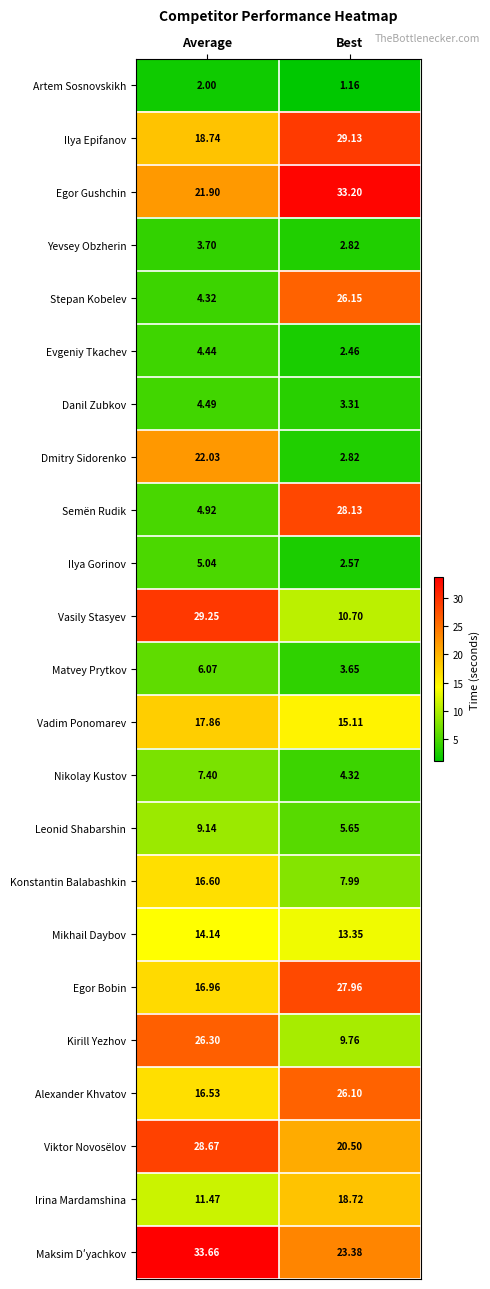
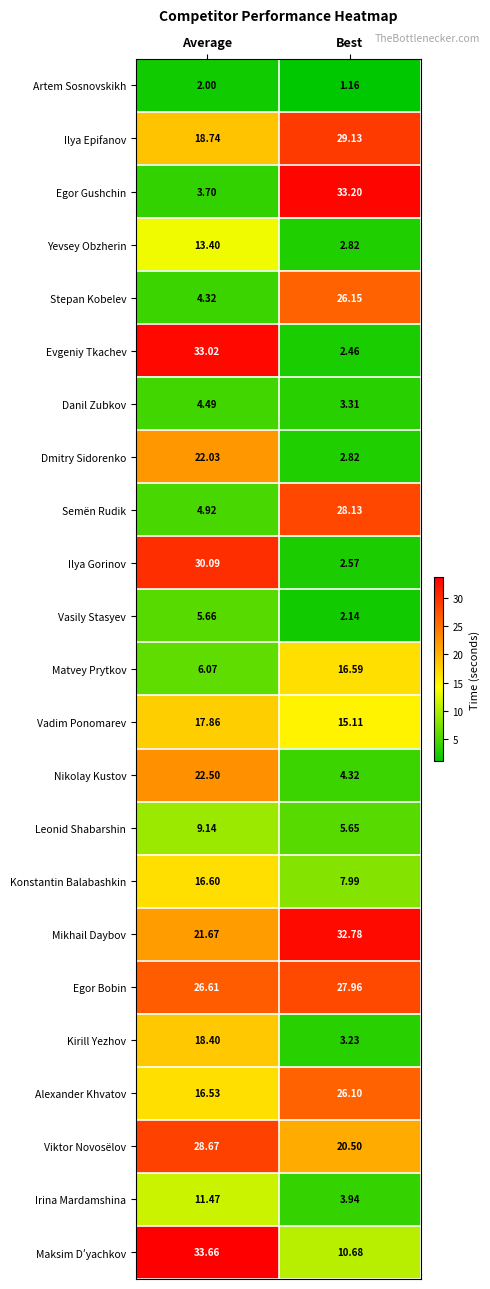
Egor Gushchin, Average: 21.90 -> 3.70
Yevsey Obzherin, Average: 3.70 -> 13.40
Evgeniy Tkachev, Average: 4.44 -> 33.02
Ilya Gorinov, Average: 5.04 -> 30.09
Vasily Stasyev, Average: 29.25 -> 5.66
Vasily Stasyev, Best: 10.70 -> 2.14
Matvey Prytkov, Best: 3.65 -> 16.59
Nikolay Kustov, Average: 7.40 -> 22.50
Mikhail Daybov, Average: 14.14 -> 21.67
Mikhail Daybov, Best: 13.35 -> 32.78
Egor Bobin, Average: 16.96 -> 26.61
Kirill Yezhov, Average: 26.30 -> 18.40
Kirill Yezhov, Best: 9.76 -> 3.23
Irina Mardamshina, Best: 18.72 -> 3.94
Maksim Dʹyachkov, Best: 23.38 -> 10.68
